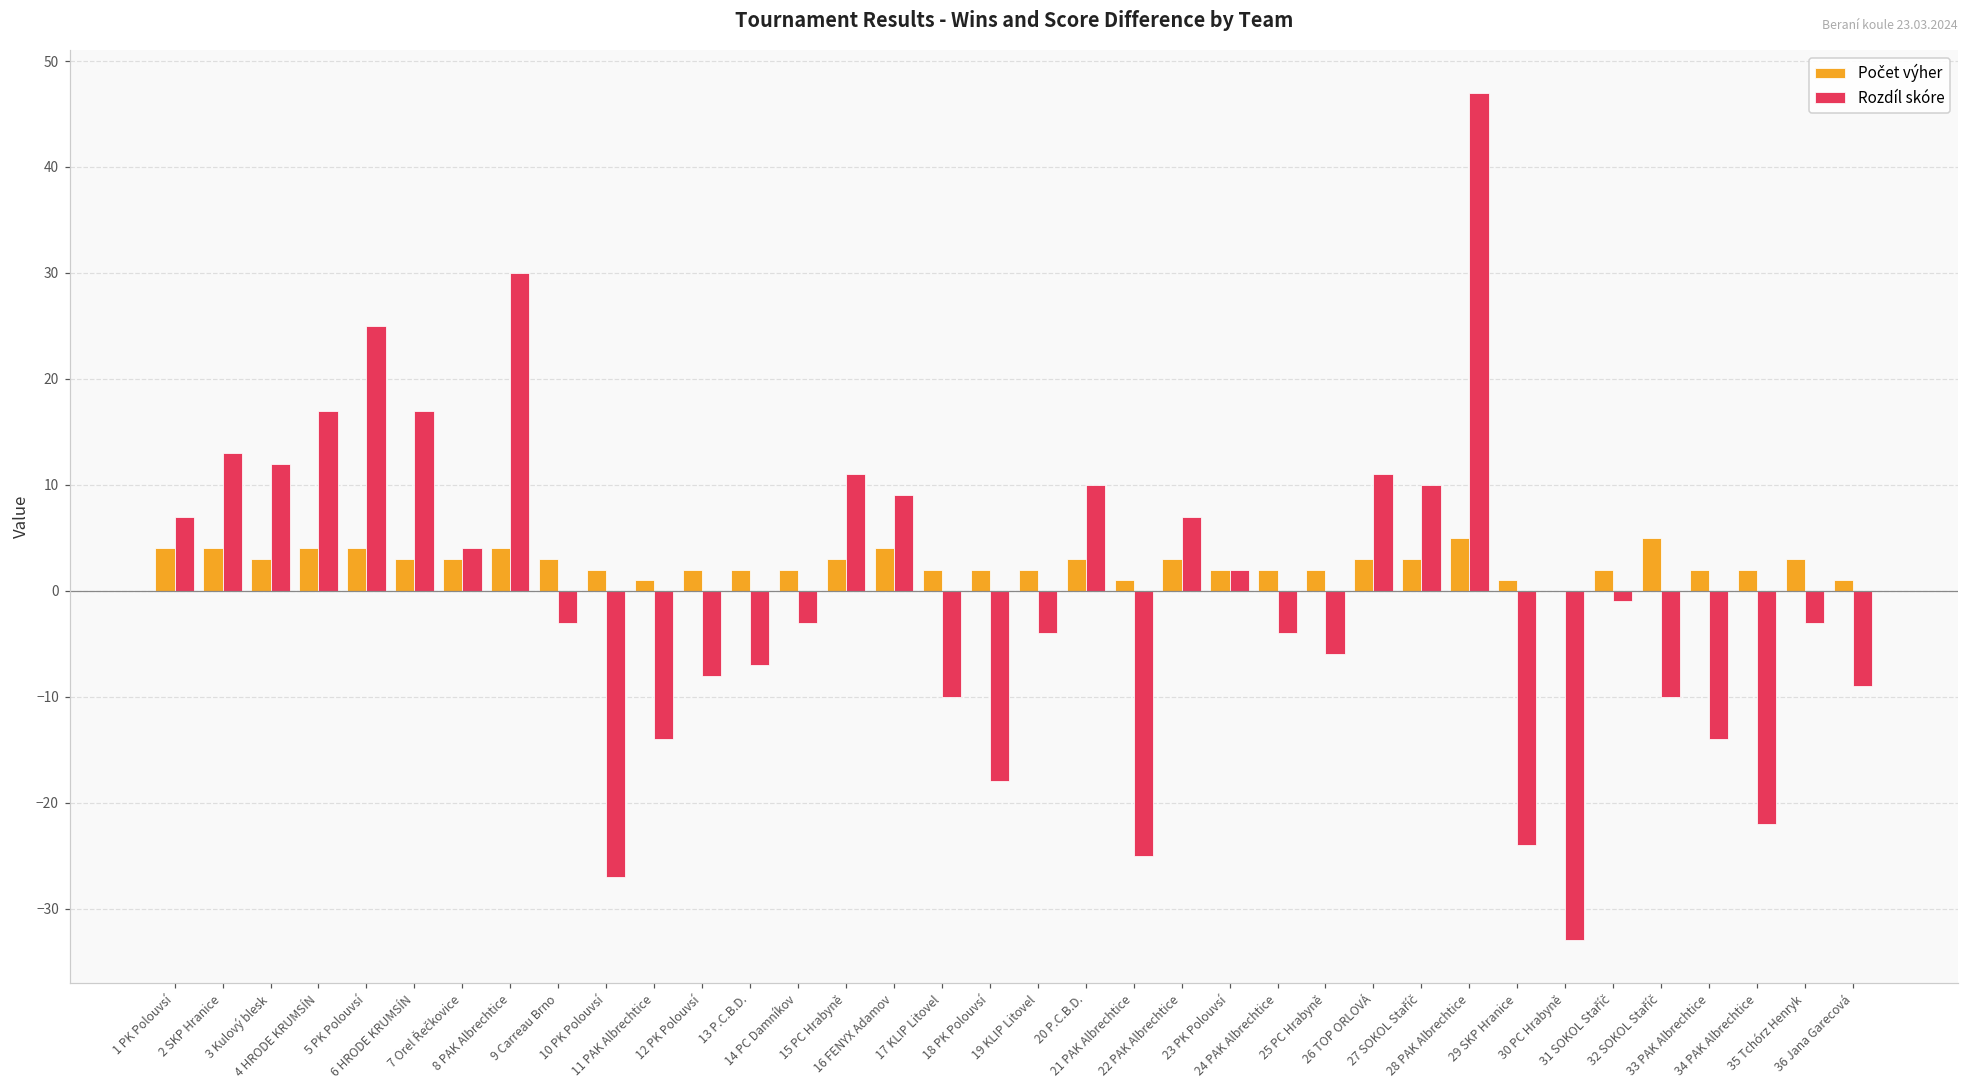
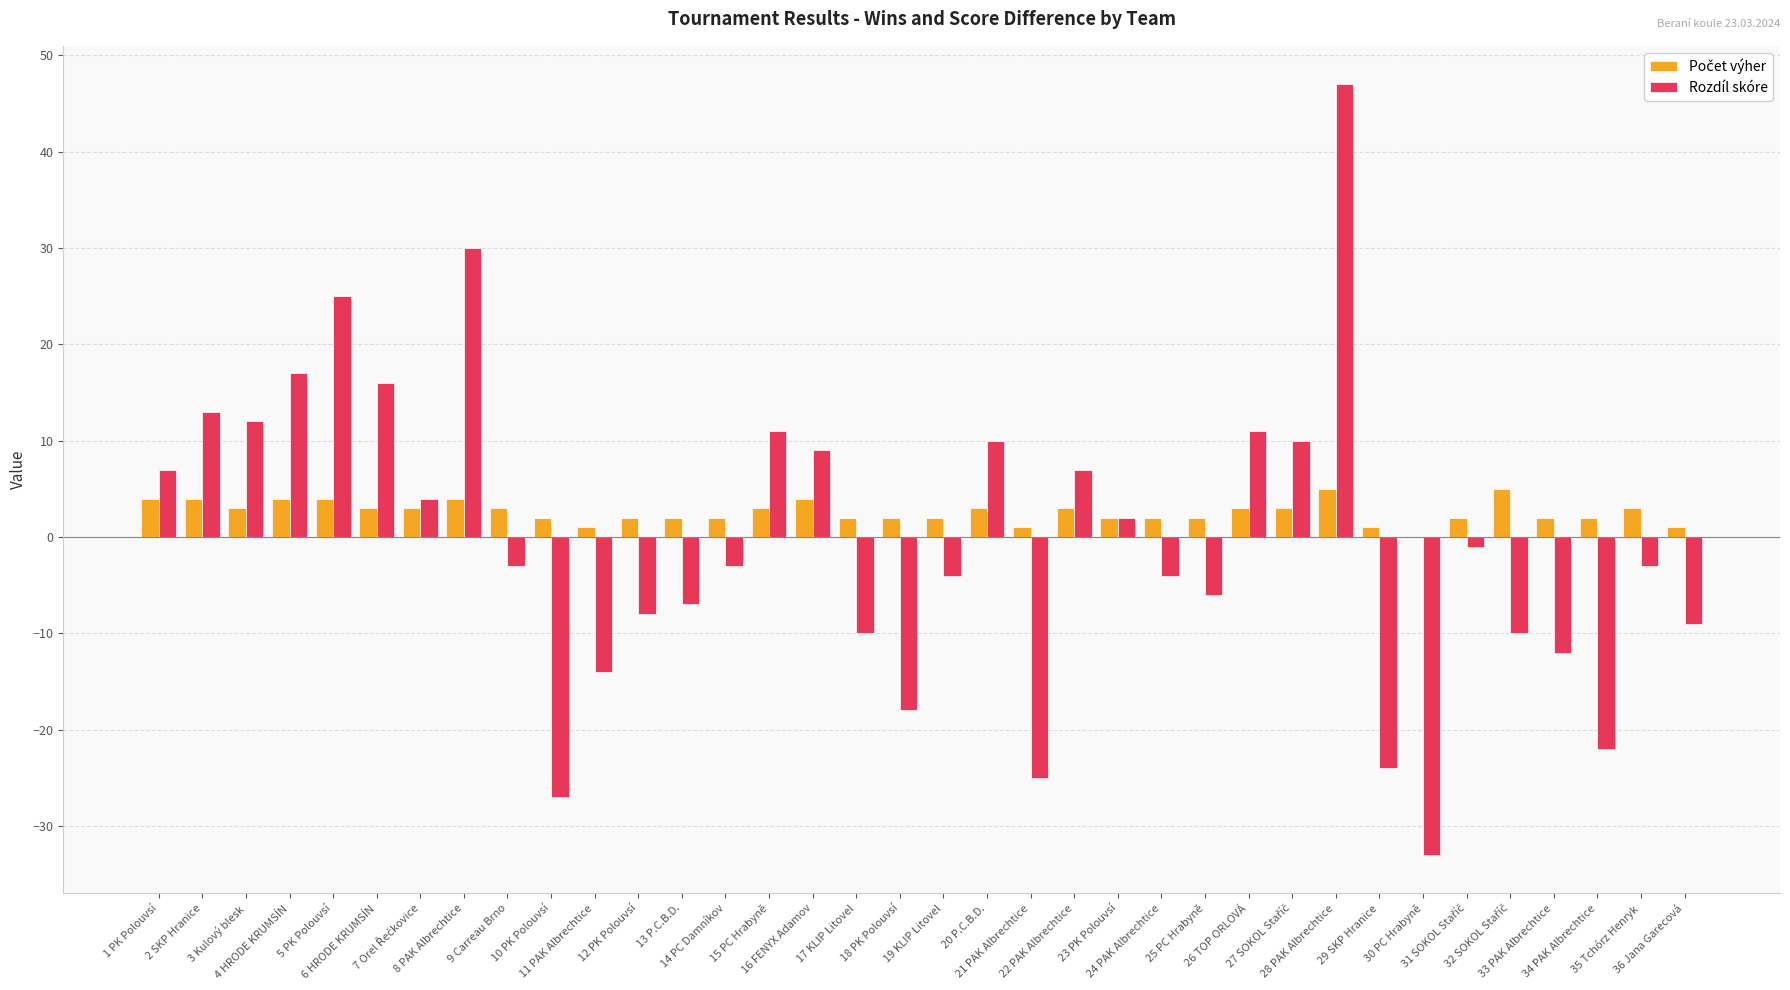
Rozdíl skóre, 6 HRODE KRUMSÍN: 17 -> 16
Rozdíl skóre, 33 PAK Albrechtice: -14 -> -12
